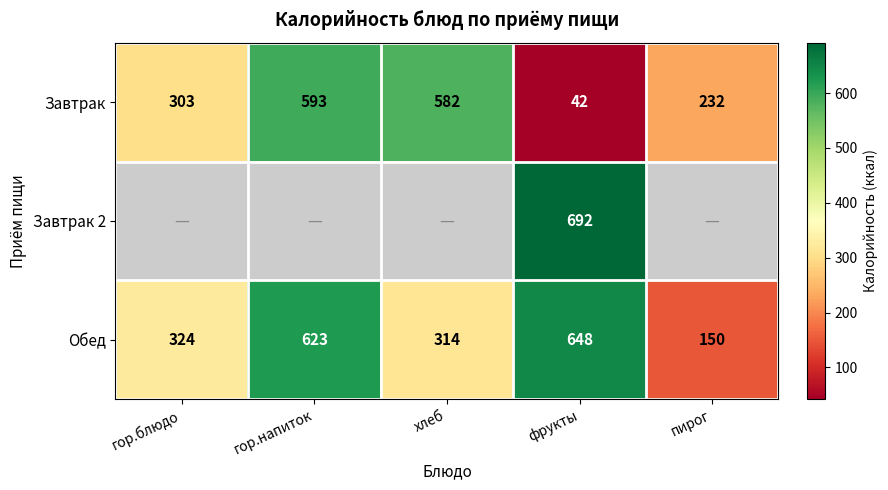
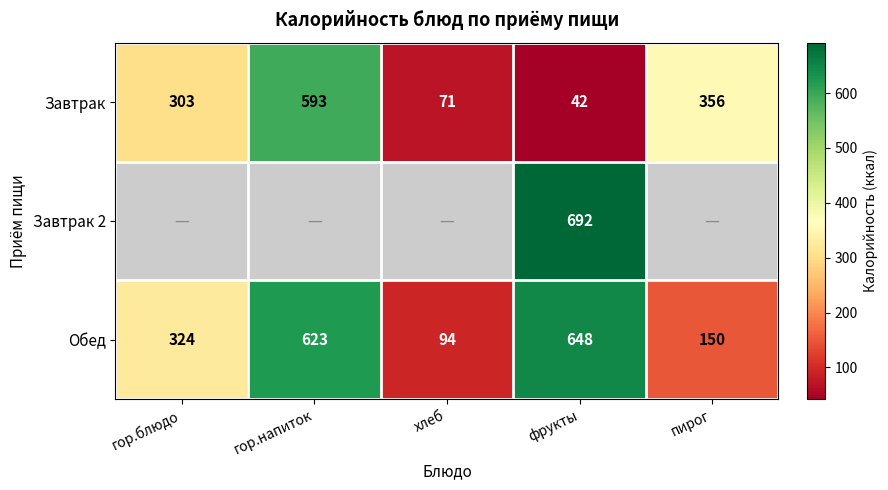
Завтрак, хлеб: 582 -> 71
Завтрак, пирог: 232 -> 356
Обед, хлеб: 314 -> 94
